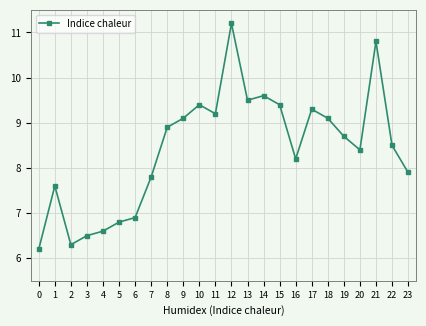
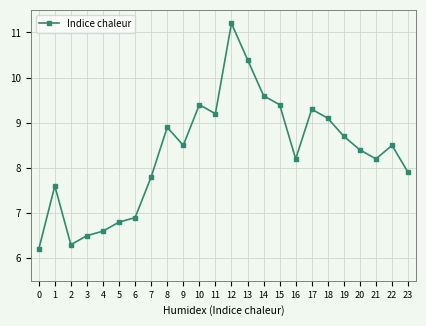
9: 9.1 -> 8.5
13: 9.5 -> 10.4
21: 10.8 -> 8.2
